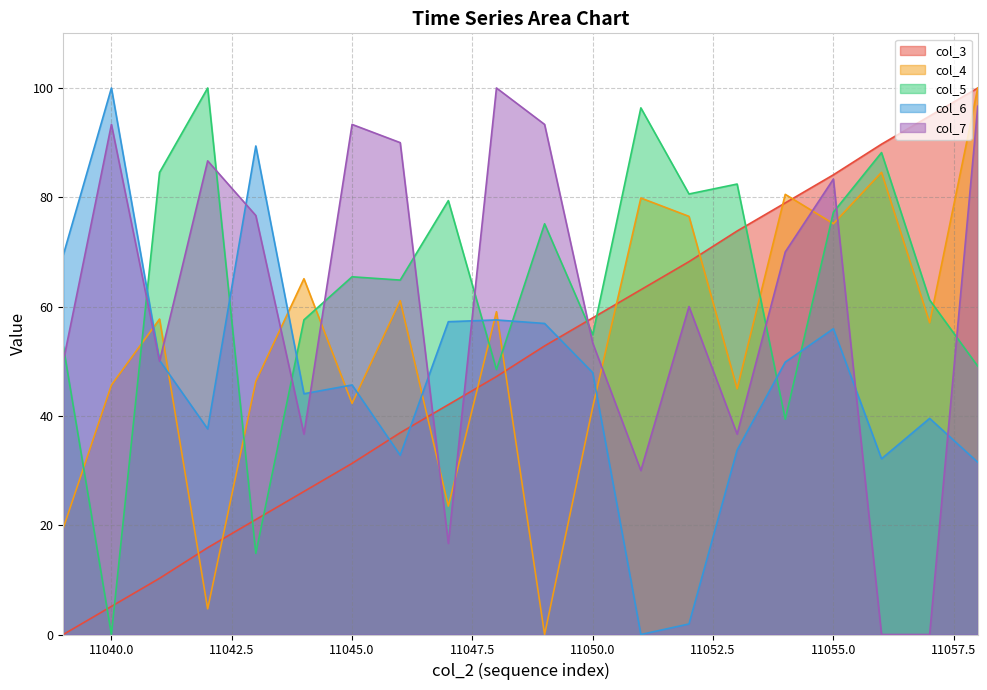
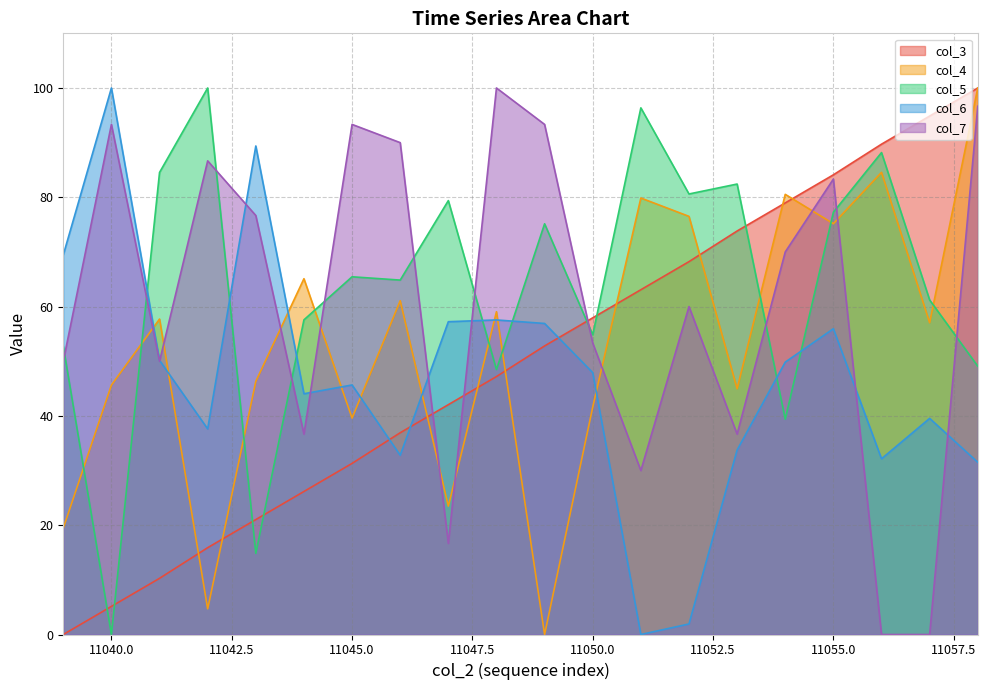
col_4, 11045.0: 42 -> 40
